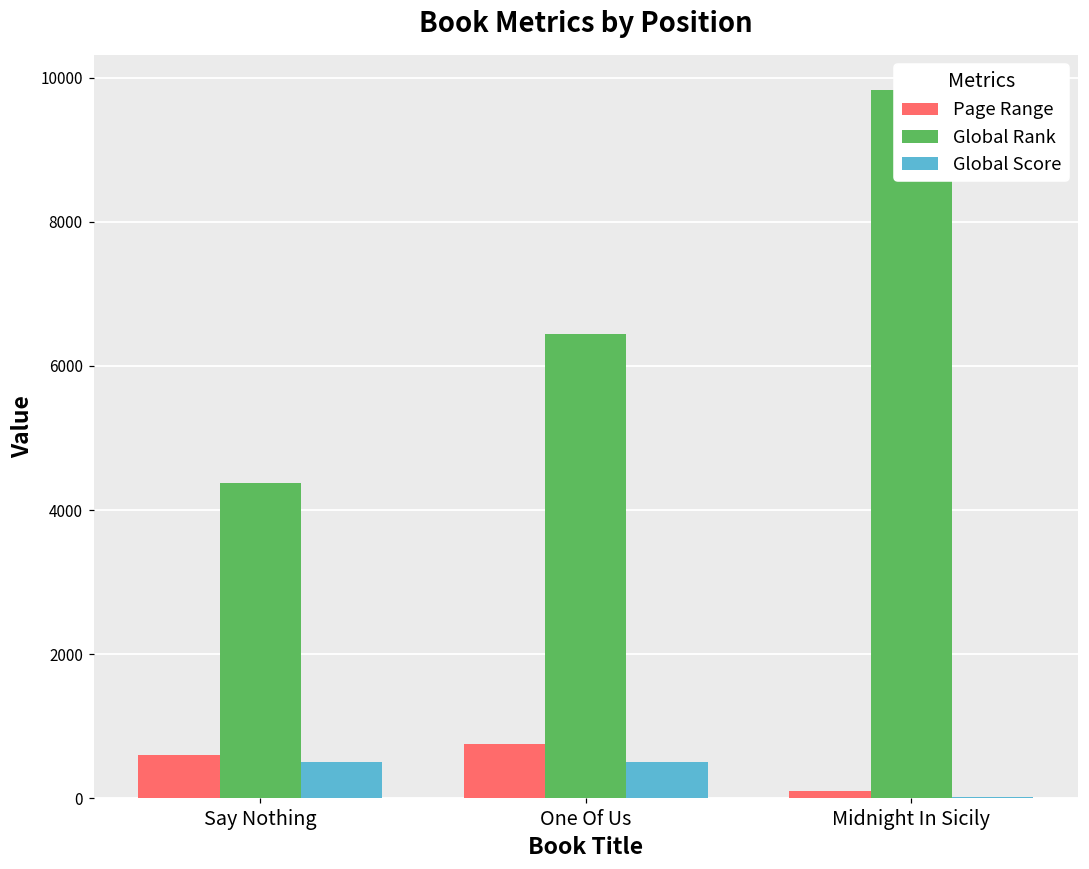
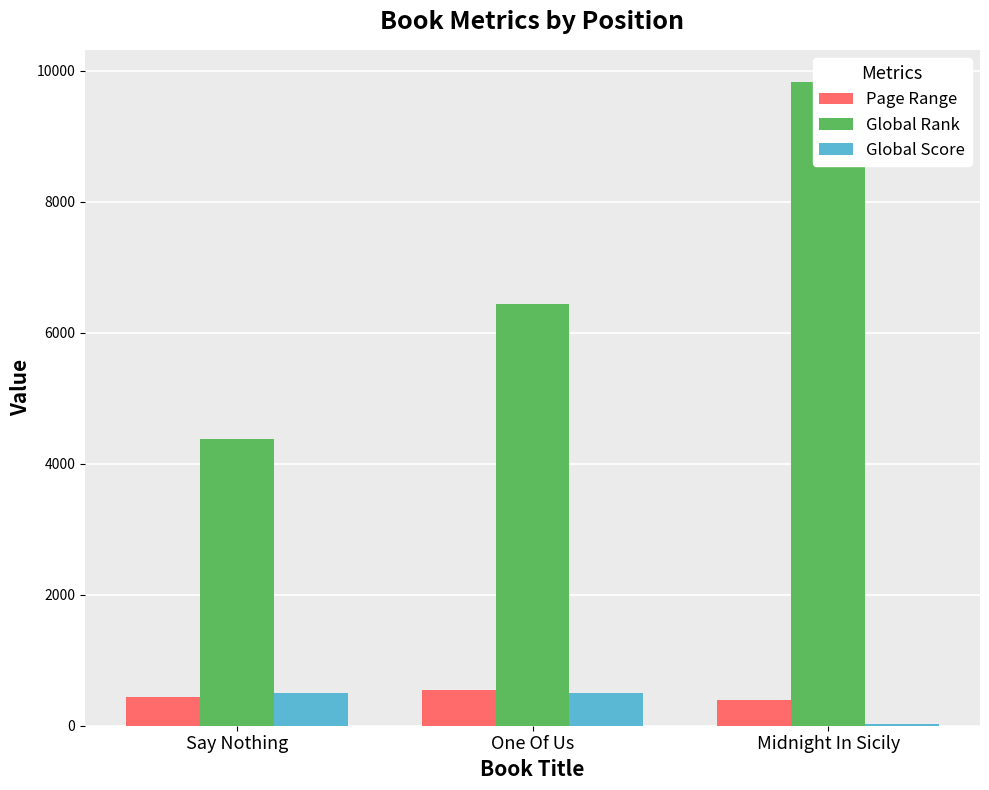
Page Range, Say Nothing: 600 -> 400
Page Range, One Of Us: 800 -> 500
Page Range, Midnight In Sicily: 100 -> 400
